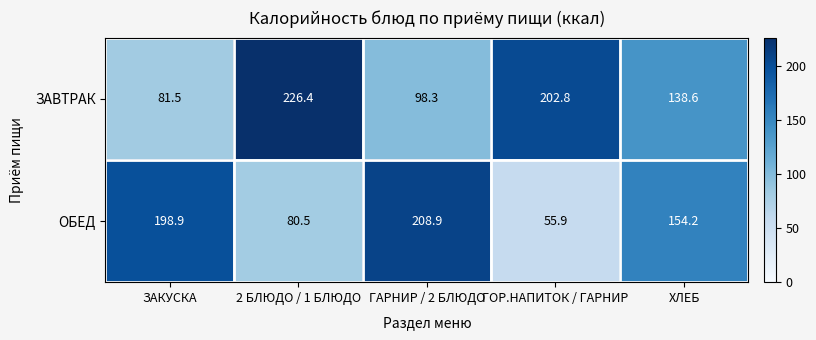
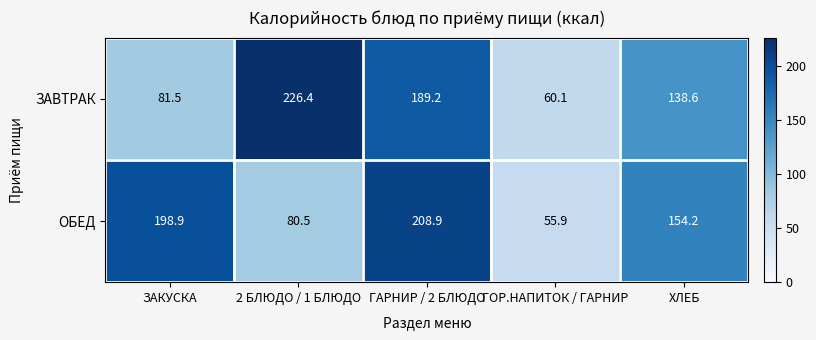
ЗАВТРАК, ГАРНИР / 2 БЛЮДО: 98.3 -> 189.2
ЗАВТРАК, ГОР.НАПИТОК / ГАРНИР: 202.8 -> 60.1
